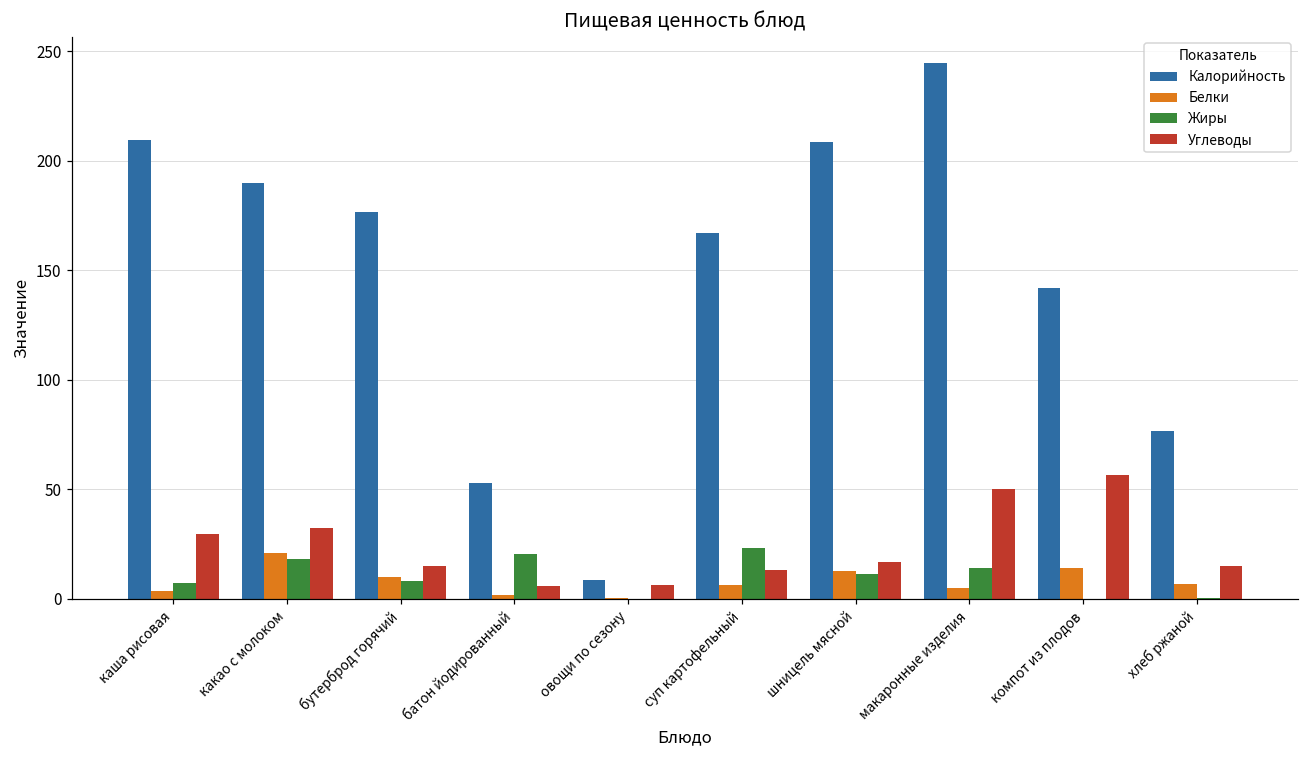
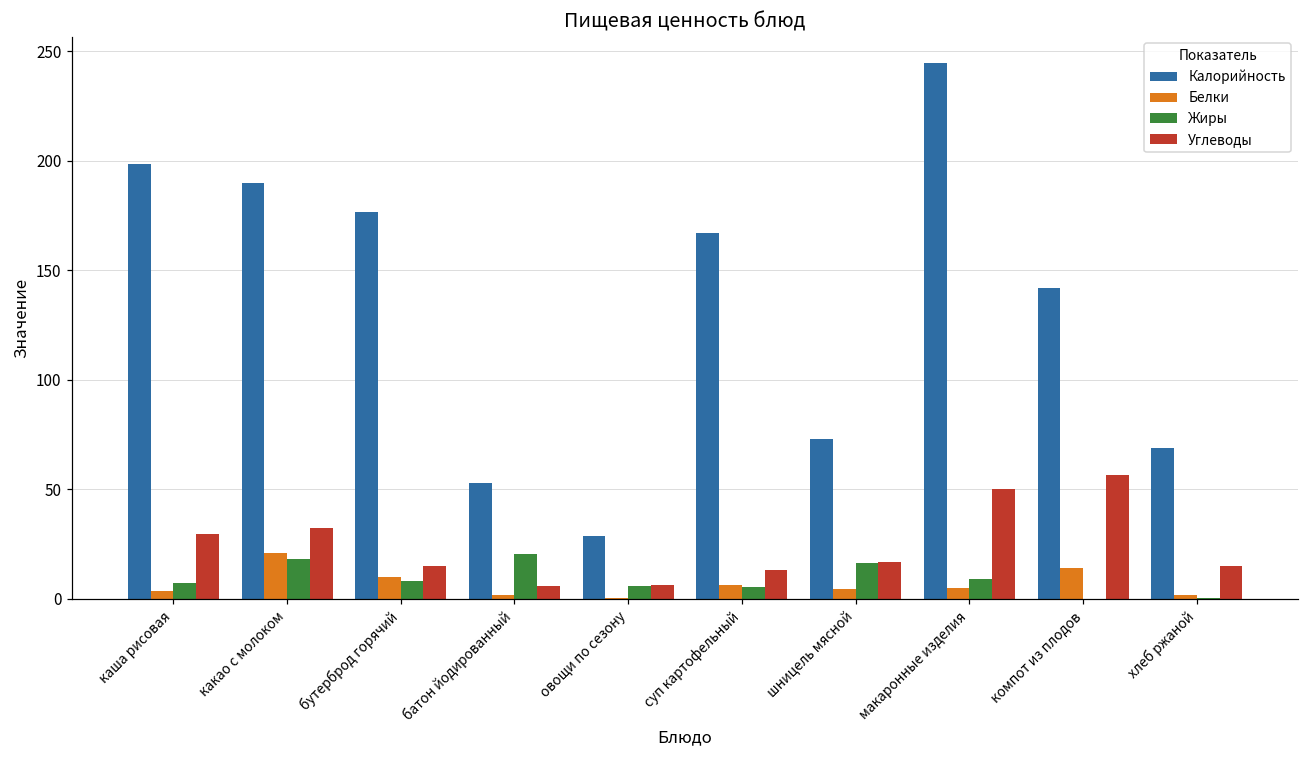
Калорийность, каша рисовая: 210 -> 198
Калорийность, овощи по сезону: 8 -> 29
Жиры, овощи по сезону: 0 -> 6
Жиры, суп картофельный: 23 -> 6
Калорийность, шницель мясной: 209 -> 73
Белки, шницель мясной: 13 -> 4
Жиры, шницель мясной: 12 -> 16
Жиры, макаронные изделия: 14 -> 9
Калорийность, хлеб ржаной: 77 -> 69
Белки, хлеб ржаной: 7 -> 2
